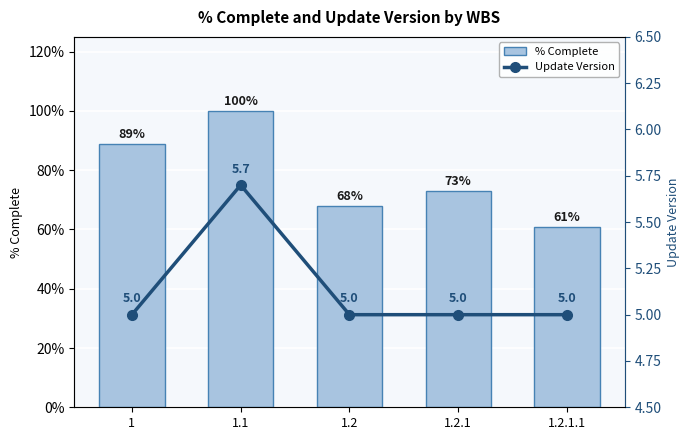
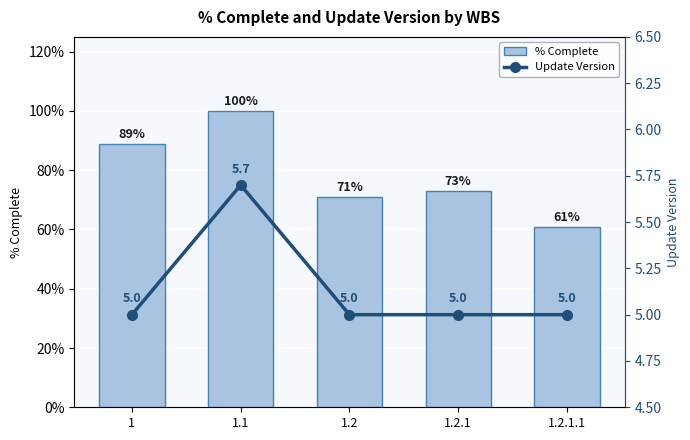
% Complete, 1.2: 68% -> 71%
